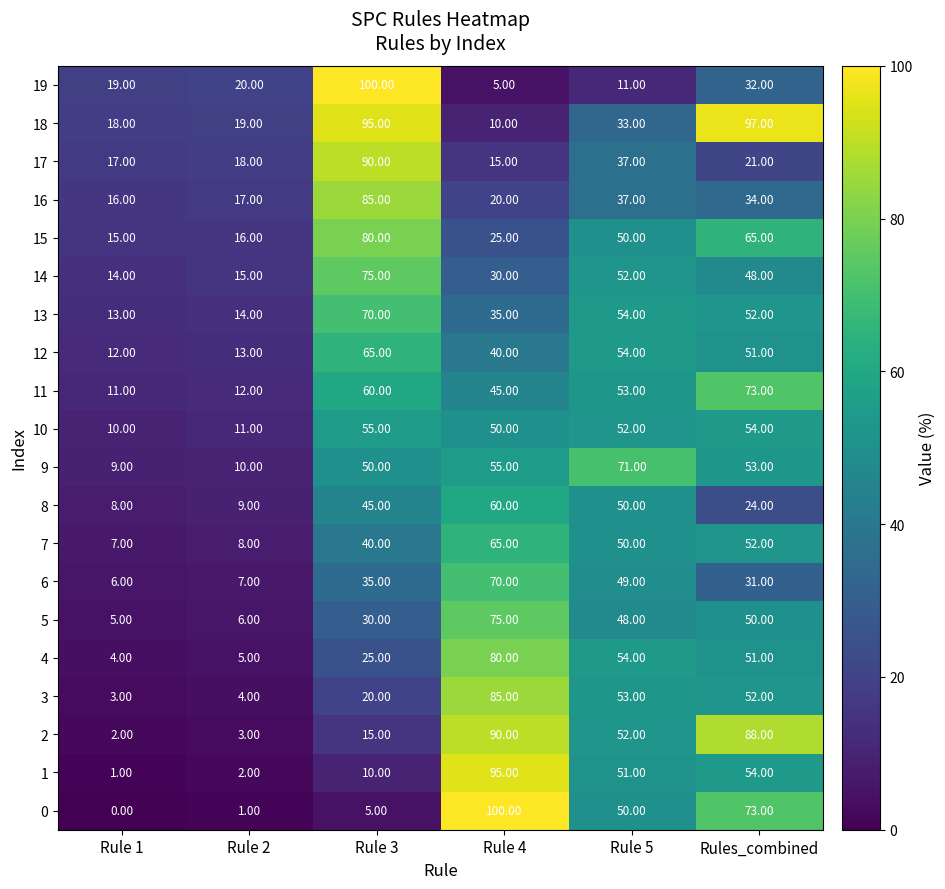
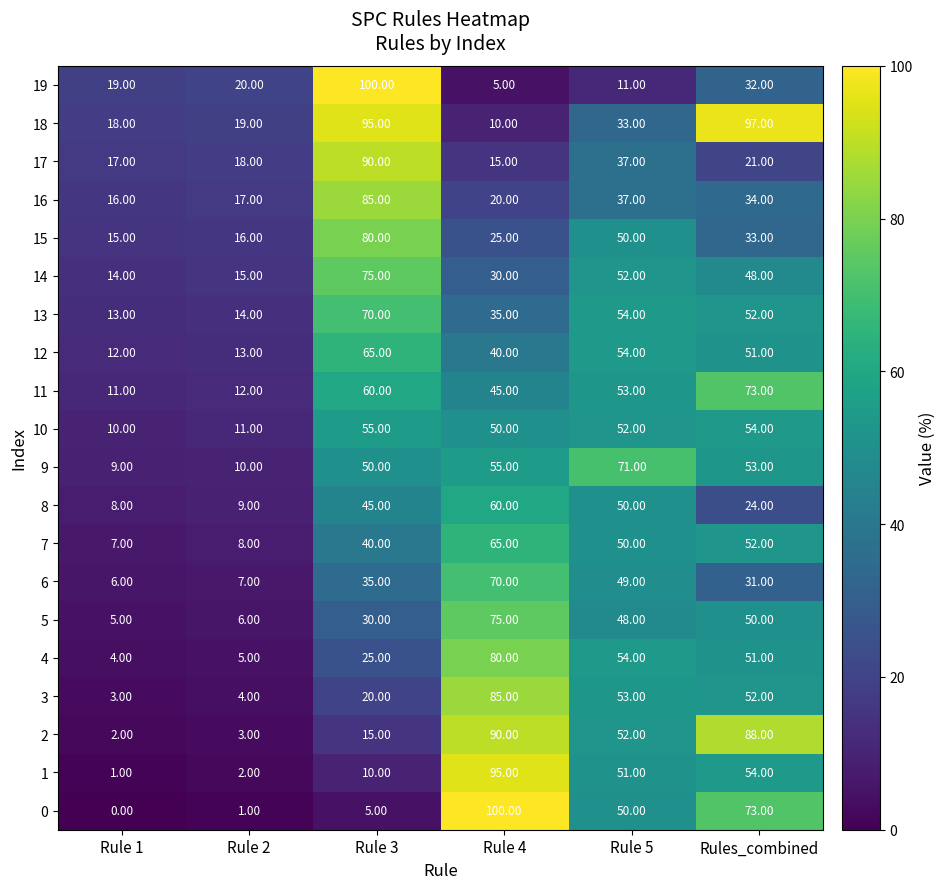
15, Rules_combined: 65.00 -> 33.00
